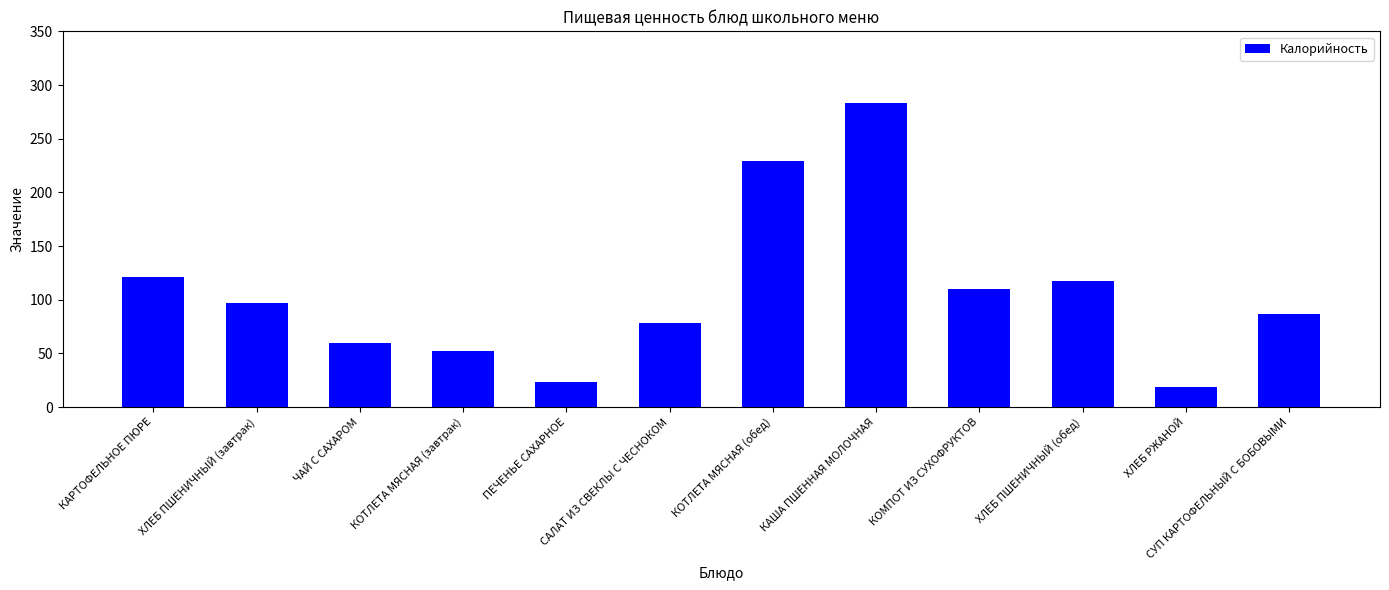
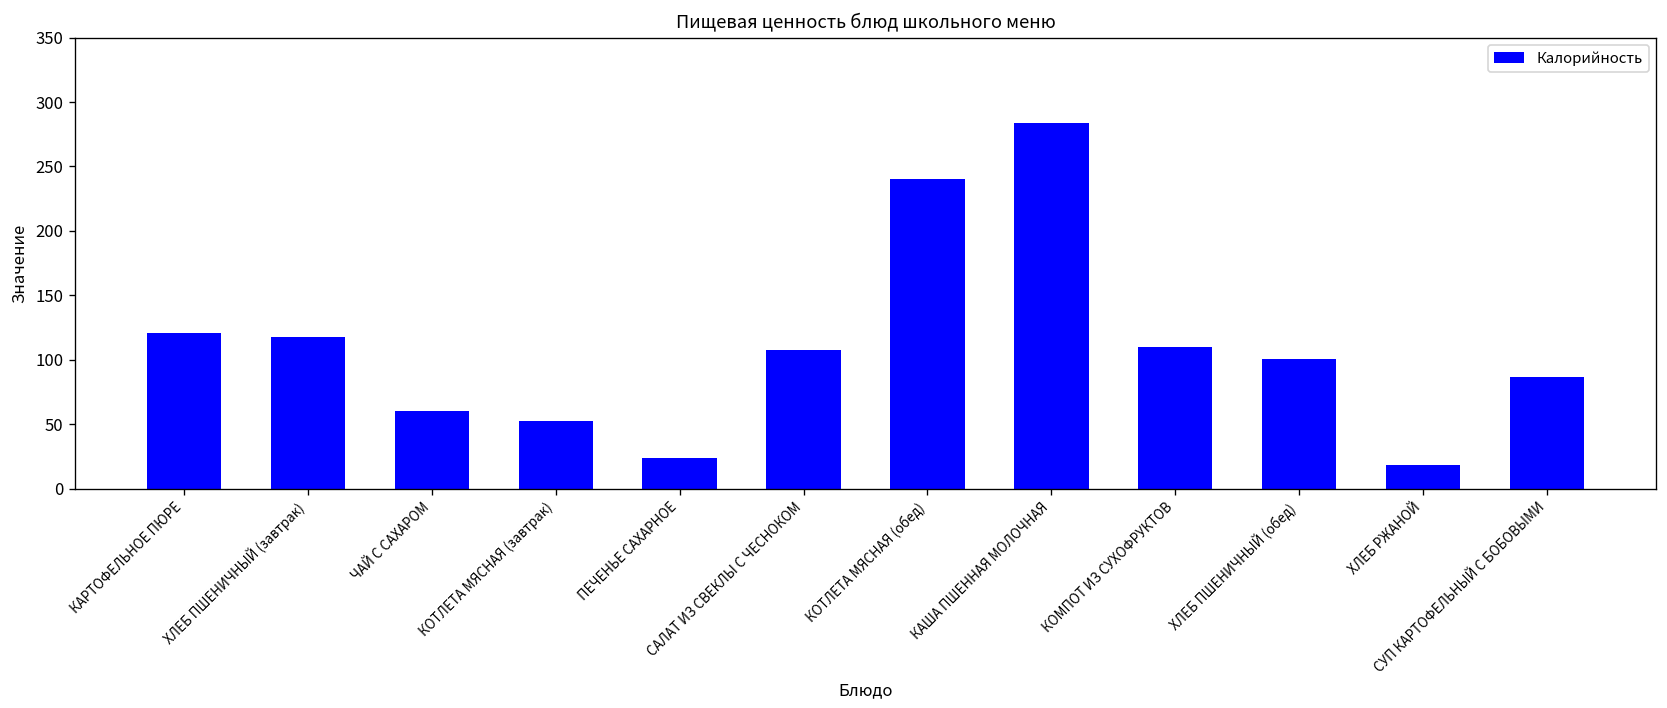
ХЛЕБ ПШЕНИЧНЫЙ (завтрак): 97 -> 118
САЛАТ ИЗ СВЕКЛЫ С ЧЕСНОКОМ: 79 -> 108
КОТЛЕТА МЯСНАЯ (обед): 229 -> 241
ХЛЕБ ПШЕНИЧНЫЙ (обед): 118 -> 101
